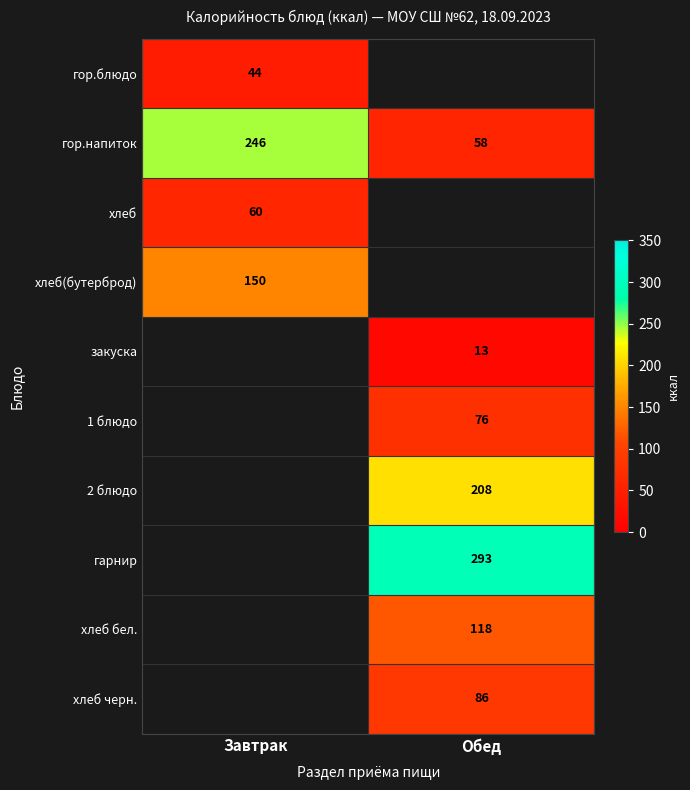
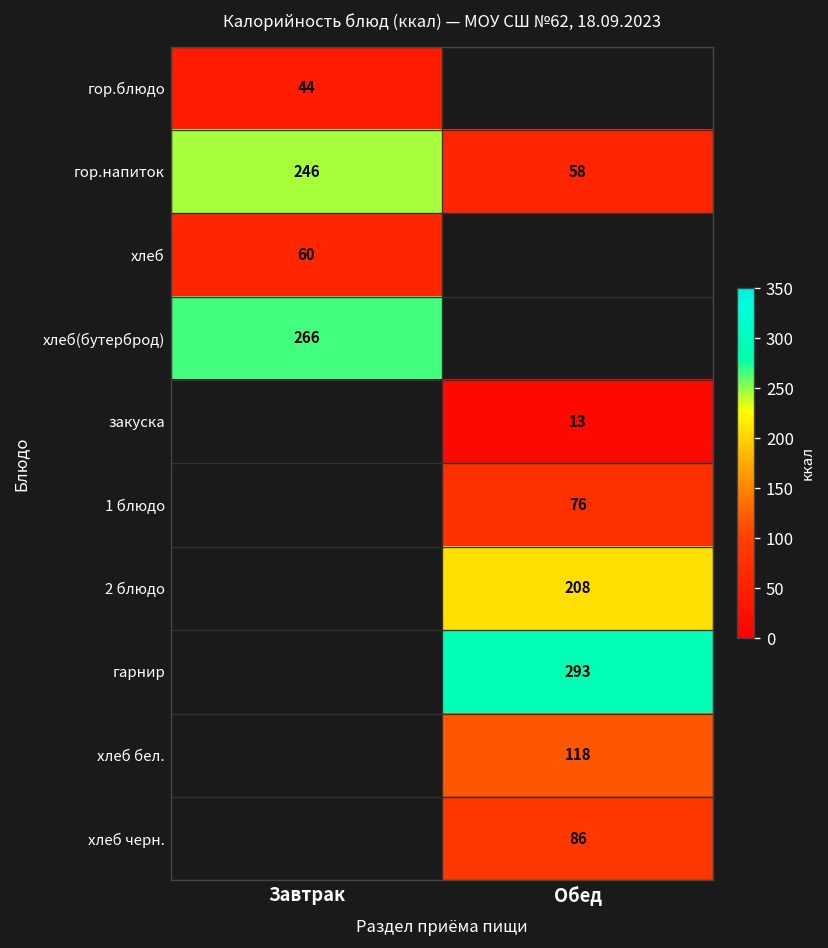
хлеб(бутерброд), Завтрак: 150 -> 266
